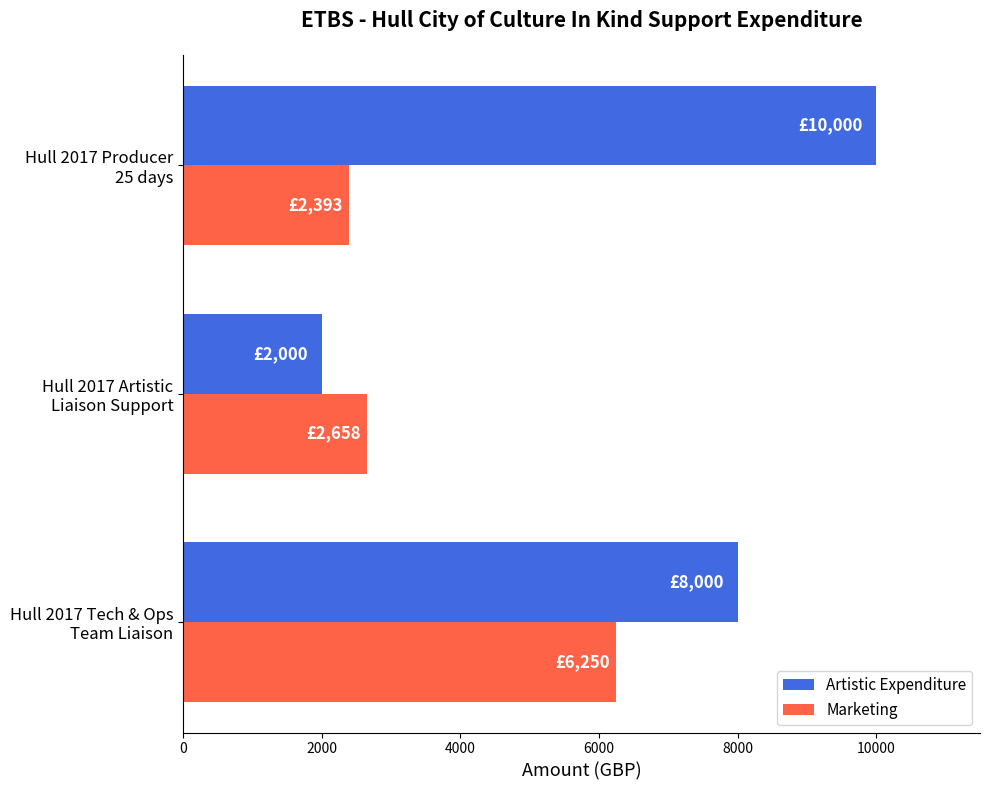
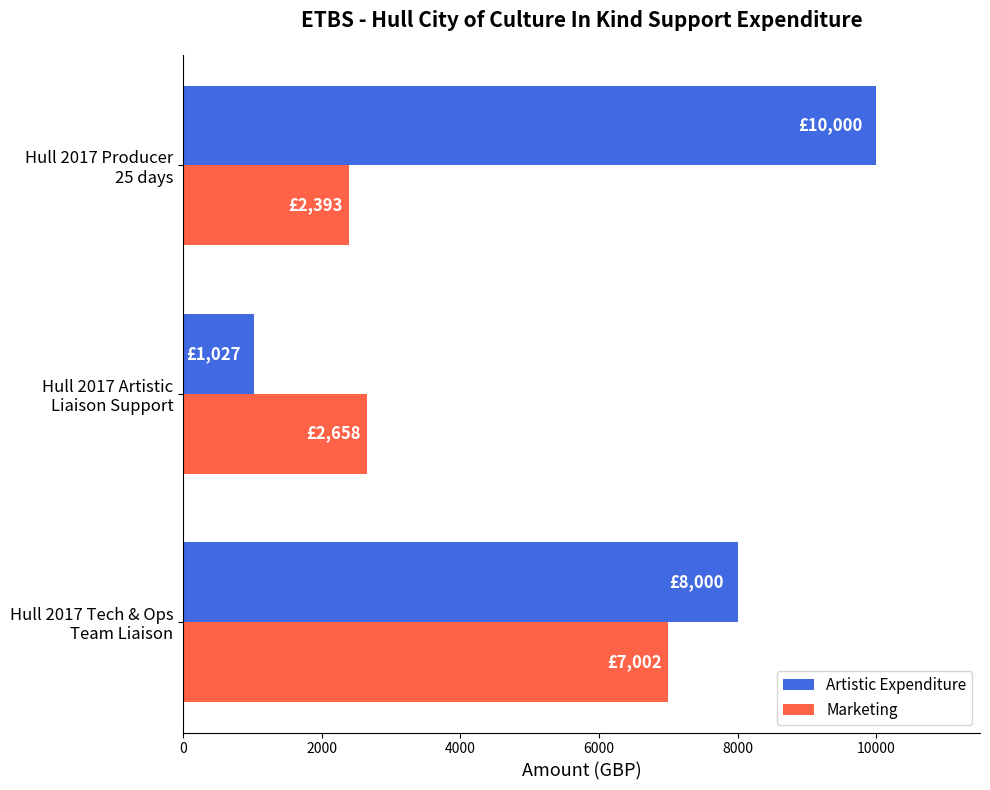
Artistic Expenditure, Hull 2017 Artistic Liaison Support: £2,000 -> £1,027
Marketing, Hull 2017 Tech & Ops Team Liaison: £6,250 -> £7,002
